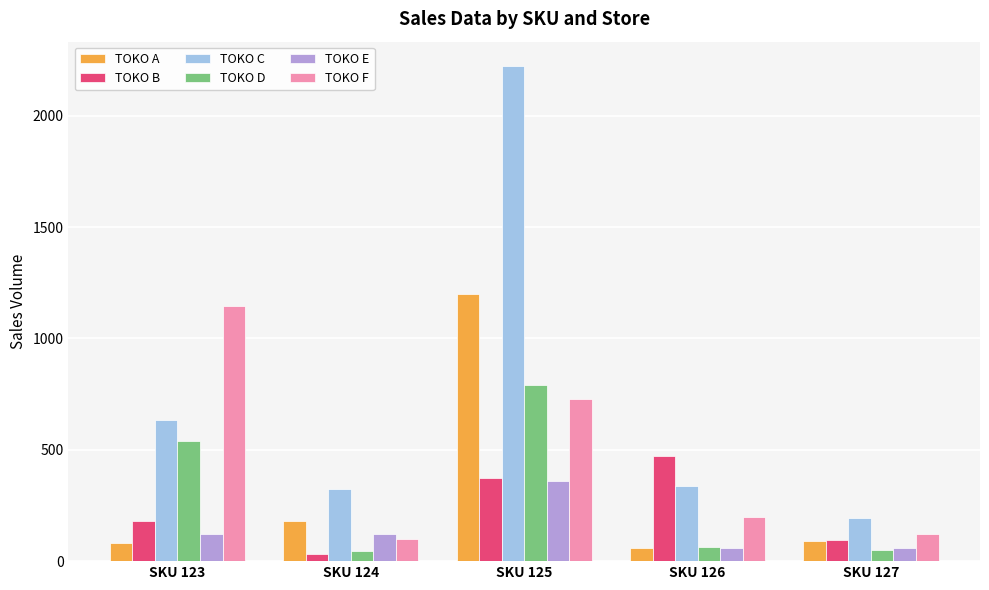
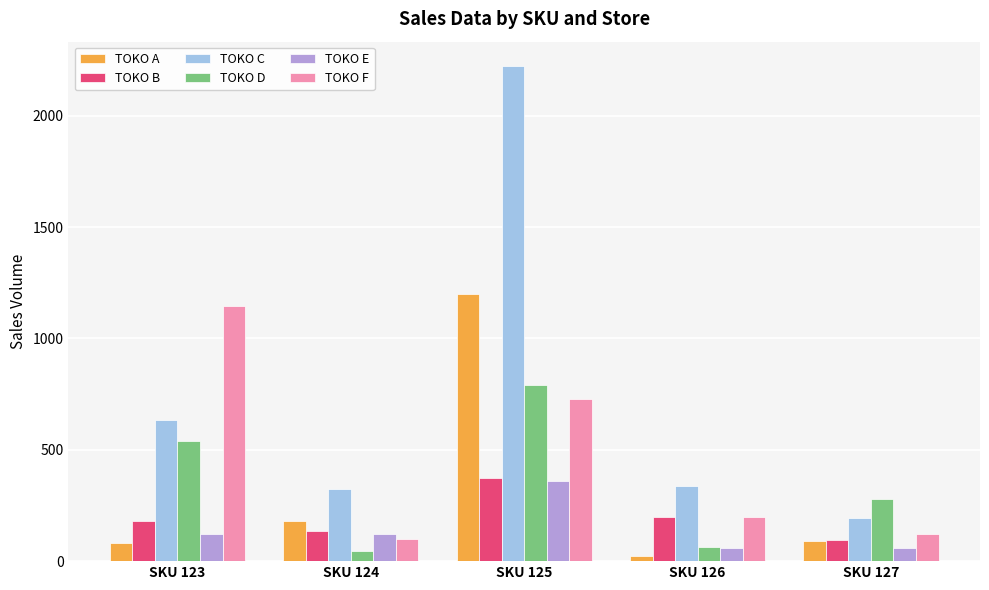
TOKO B, SKU 124: 30 -> 140
TOKO A, SKU 126: 60 -> 20
TOKO B, SKU 126: 470 -> 200
TOKO D, SKU 127: 50 -> 280
